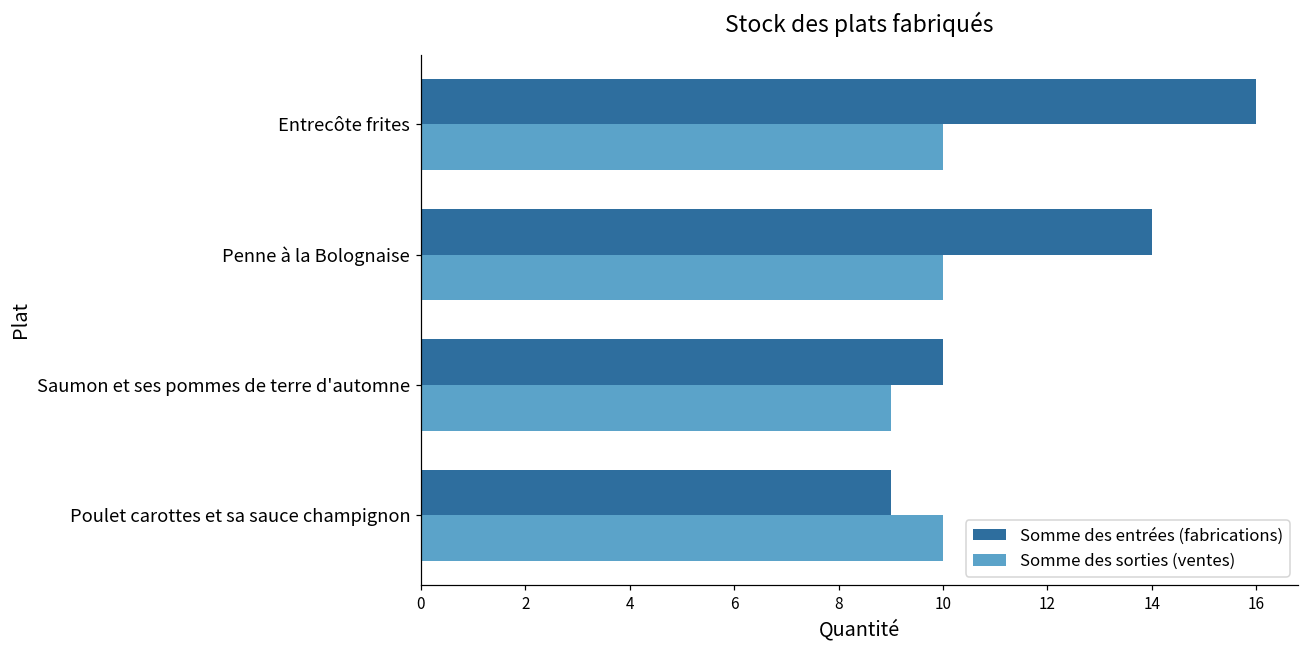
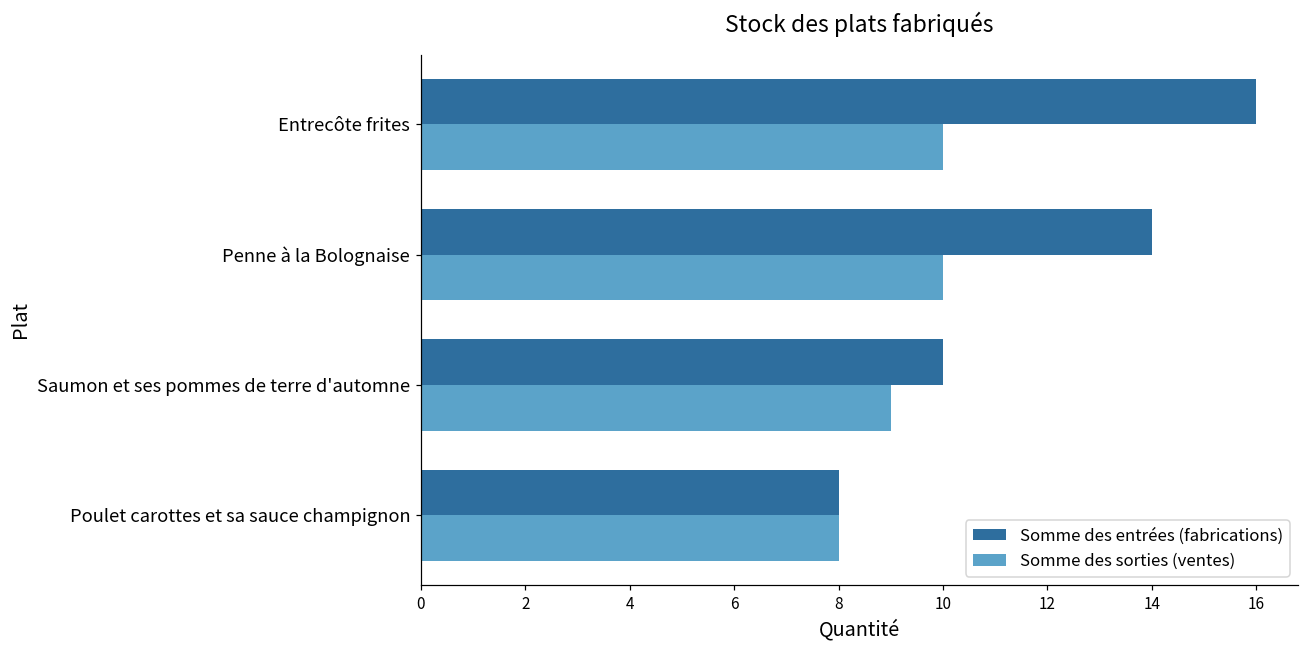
Somme des entrées (fabrications), Poulet carottes et sa sauce champignon: 9 -> 8
Somme des sorties (ventes), Poulet carottes et sa sauce champignon: 10 -> 8
